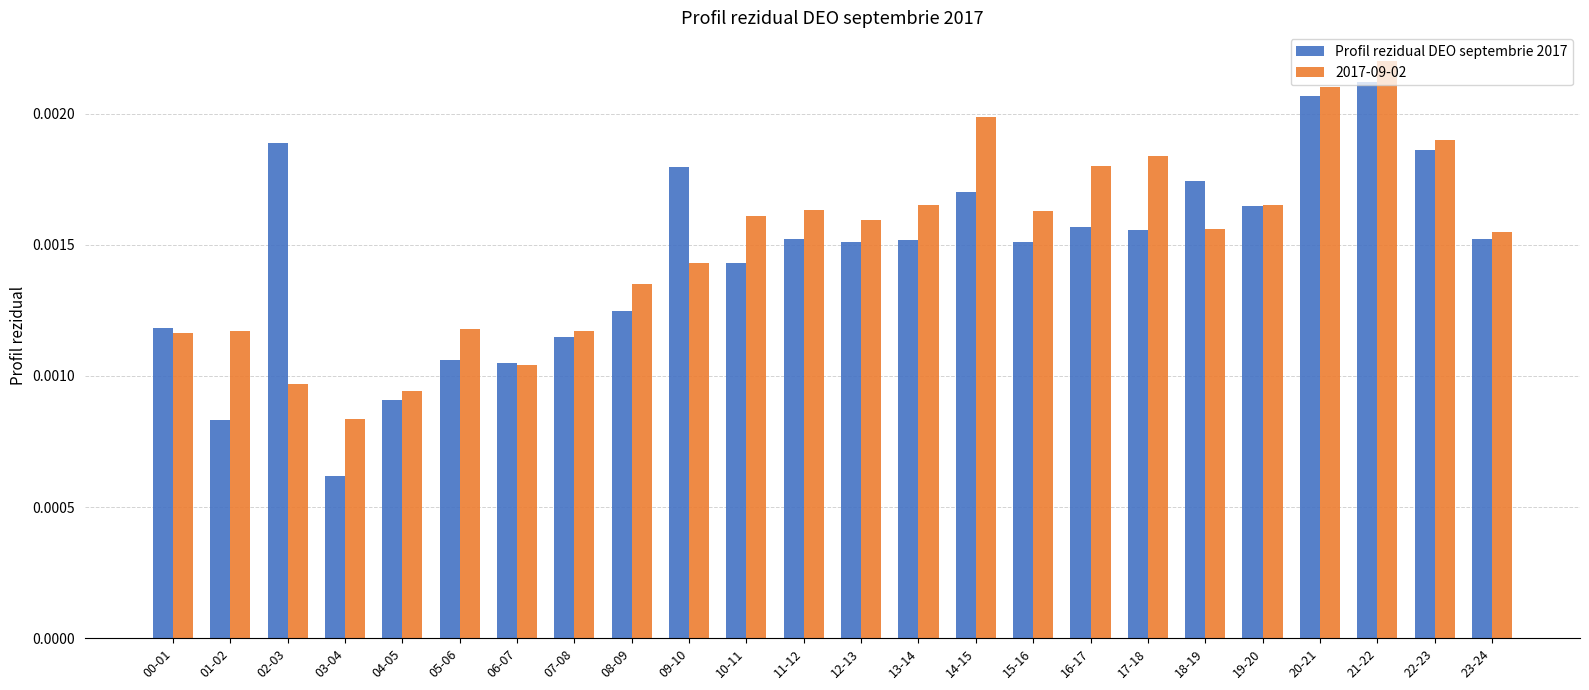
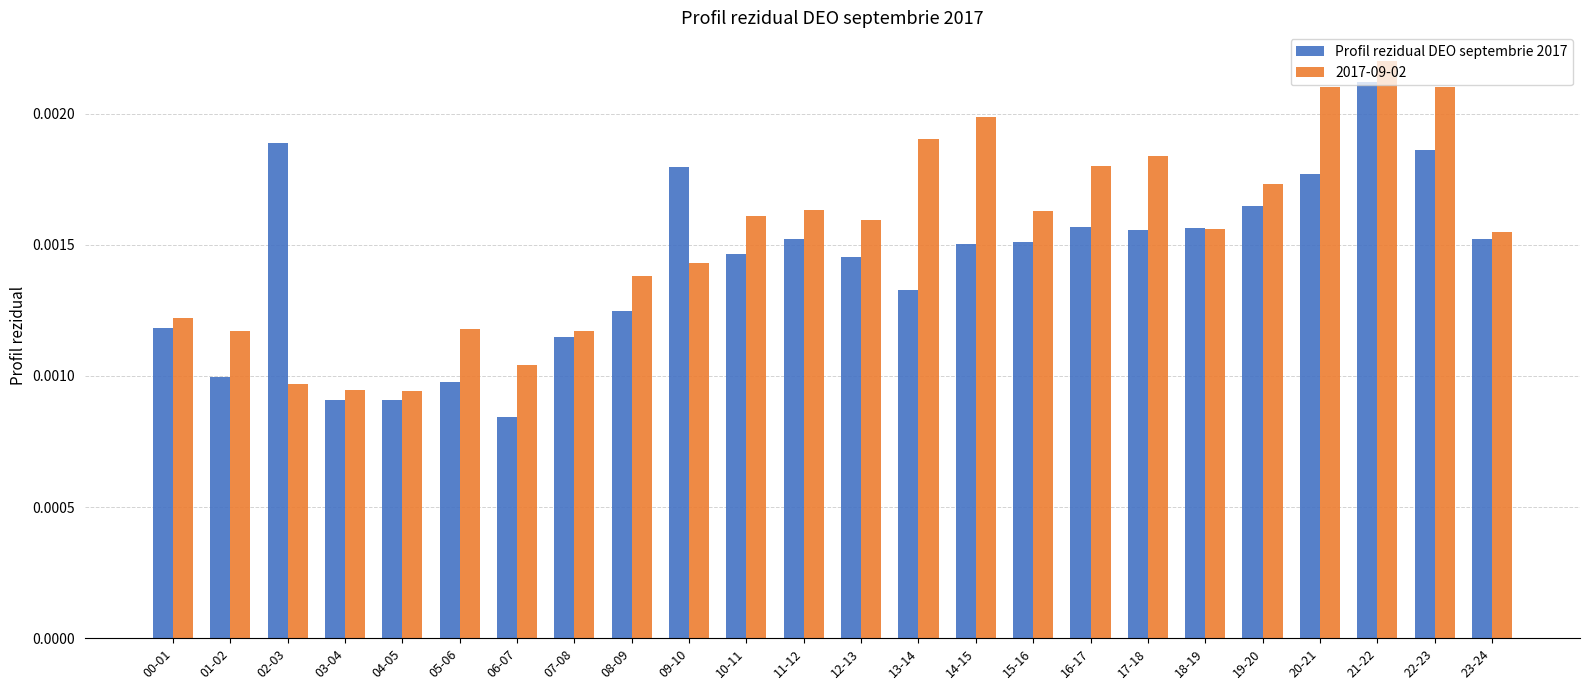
2017-09-02, 00-01: 0.00116 -> 0.00122
Profil rezidual DEO septembrie 2017, 01-02: 0.00083 -> 0.00100
Profil rezidual DEO septembrie 2017, 03-04: 0.00062 -> 0.00091
2017-09-02, 03-04: 0.00084 -> 0.00095
Profil rezidual DEO septembrie 2017, 05-06: 0.00106 -> 0.00098
Profil rezidual DEO septembrie 2017, 06-07: 0.00105 -> 0.00085
2017-09-02, 08-09: 0.00135 -> 0.00138
Profil rezidual DEO septembrie 2017, 10-11: 0.00143 -> 0.00146
Profil rezidual DEO septembrie 2017, 12-13: 0.00151 -> 0.00145
Profil rezidual DEO septembrie 2017, 13-14: 0.00152 -> 0.00133
2017-09-02, 13-14: 0.00165 -> 0.00190
Profil rezidual DEO septembrie 2017, 14-15: 0.00170 -> 0.00150
Profil rezidual DEO septembrie 2017, 18-19: 0.00174 -> 0.00156
2017-09-02, 19-20: 0.00165 -> 0.00173
Profil rezidual DEO septembrie 2017, 20-21: 0.00207 -> 0.00177
2017-09-02, 22-23: 0.0019 -> 0.0021
